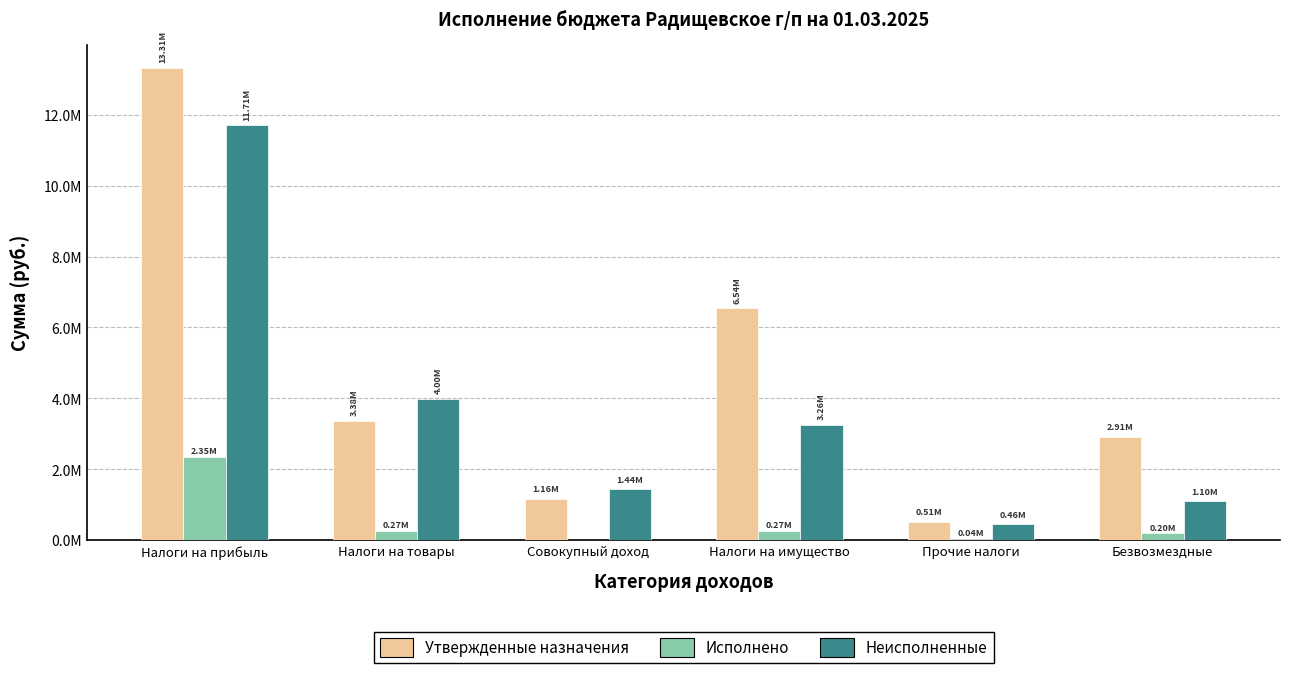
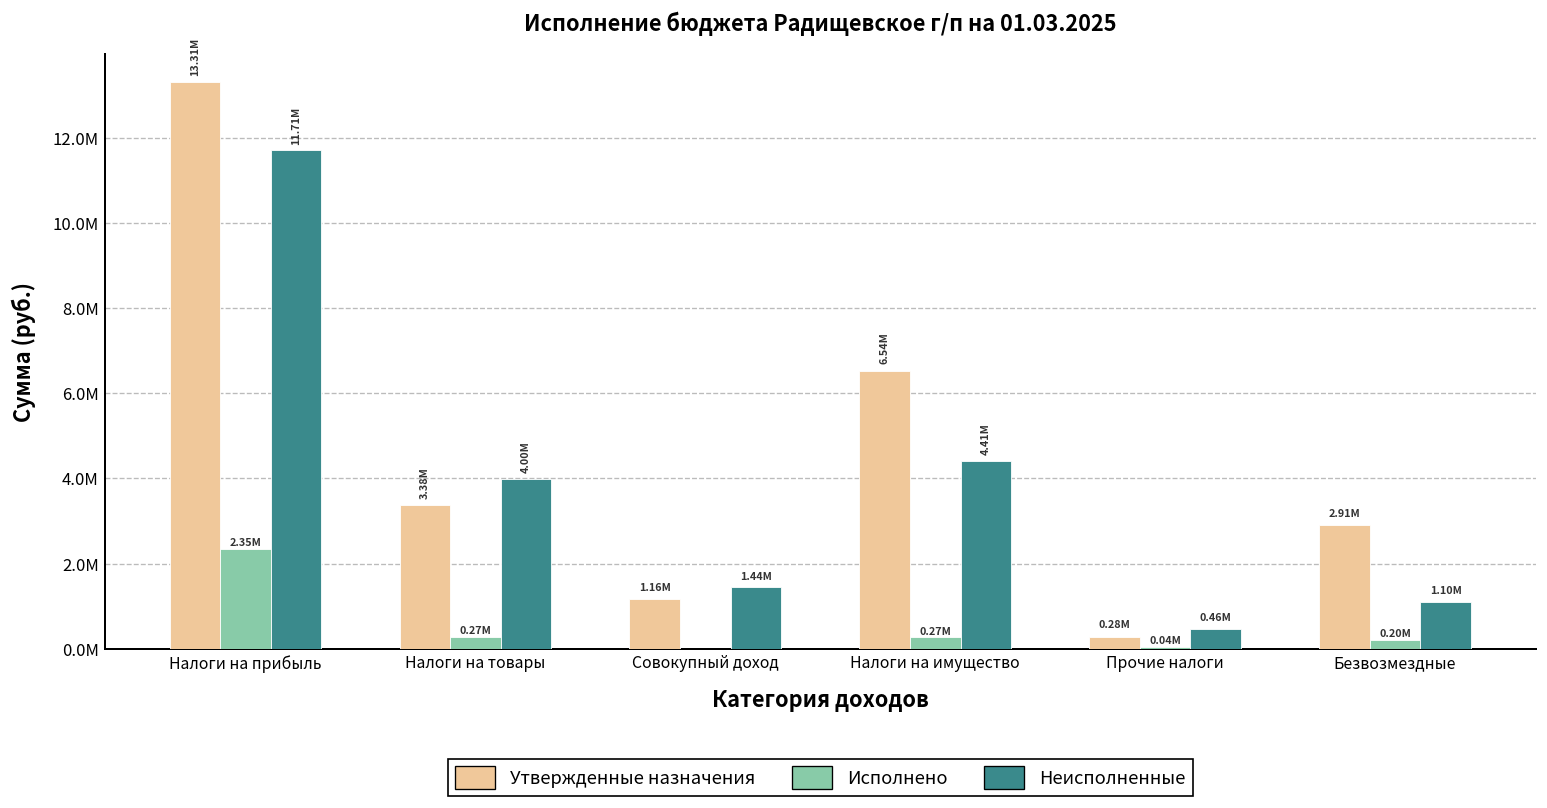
Неисполненные, Налоги на имущество: 3.26M -> 4.41M
Утвержденные назначения, Прочие налоги: 0.51M -> 0.28M
